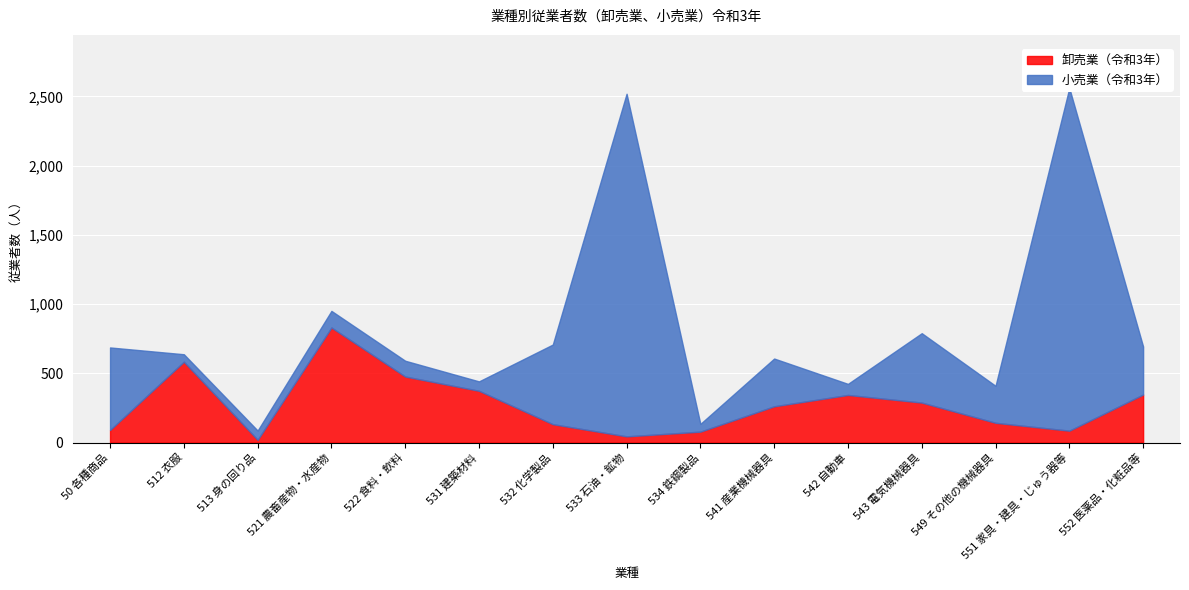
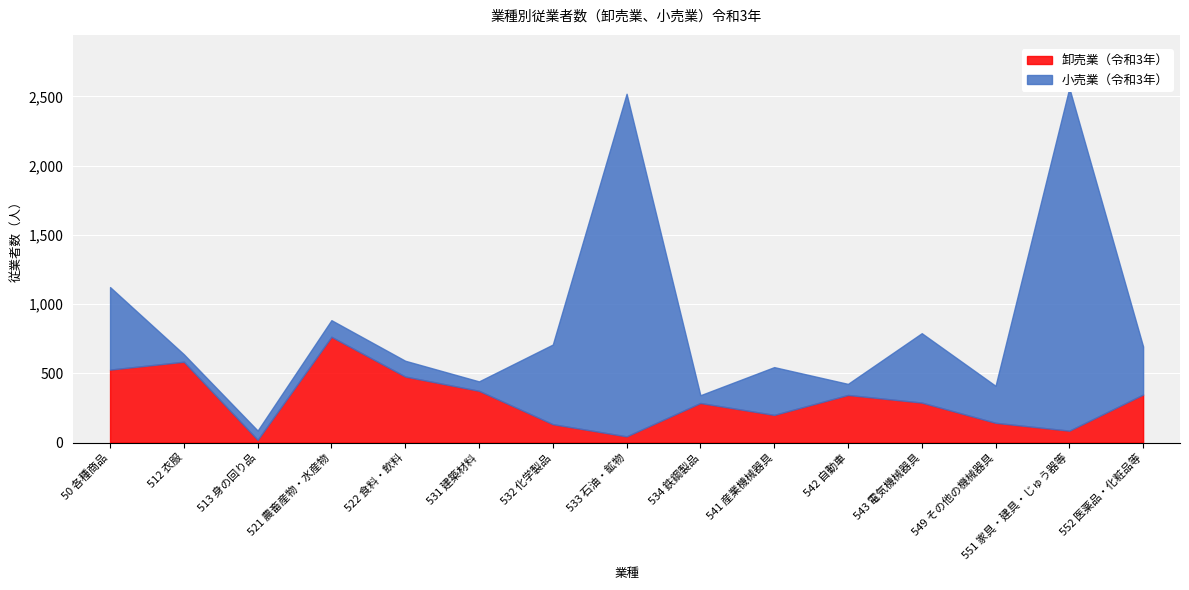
卸売業（令和3年）, 50 各種商品: 90 -> 530
卸売業（令和3年）, 521 農畜産物・水産物: 830 -> 760
卸売業（令和3年）, 534 鉄鋼製品: 80 -> 290
卸売業（令和3年）, 541 産業機械器具: 260 -> 200
